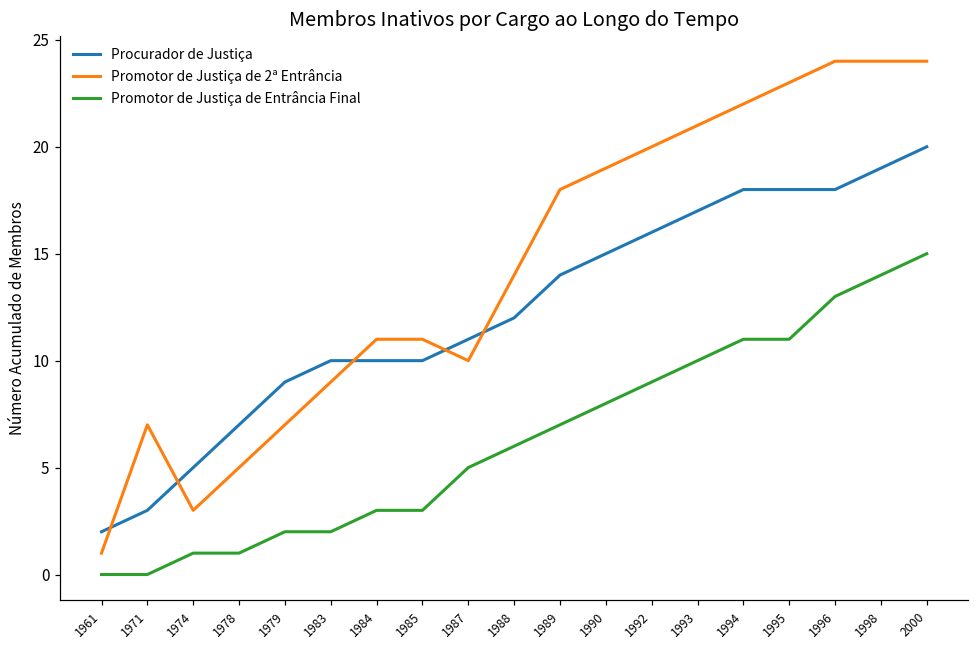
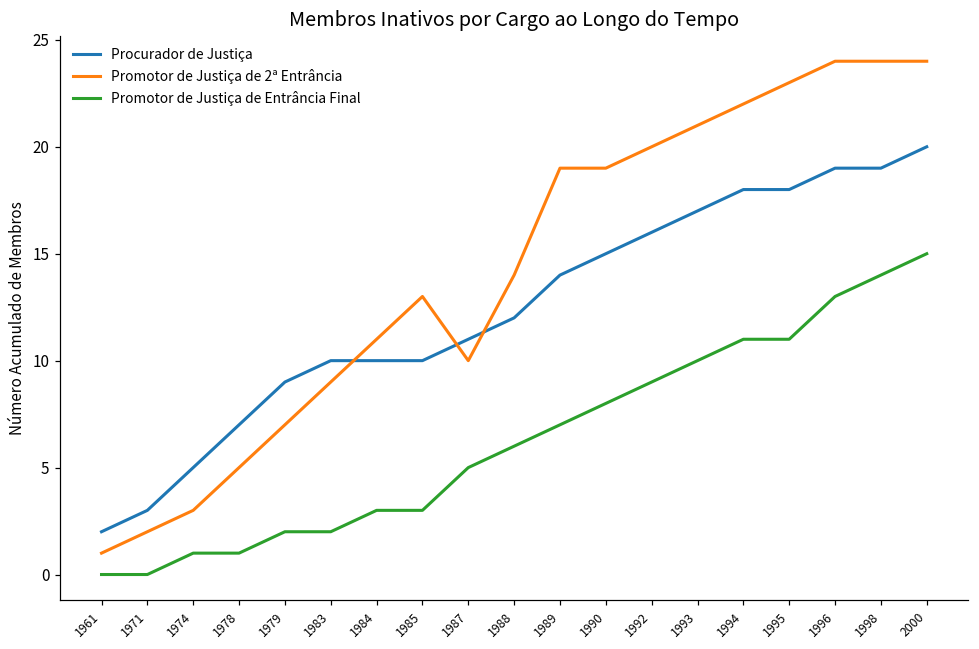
Promotor de Justiça de 2ª Entrância, 1971: 7 -> 2
Promotor de Justiça de 2ª Entrância, 1985: 11 -> 13
Promotor de Justiça de 2ª Entrância, 1989: 18 -> 19
Procurador de Justiça, 1996: 18 -> 19
